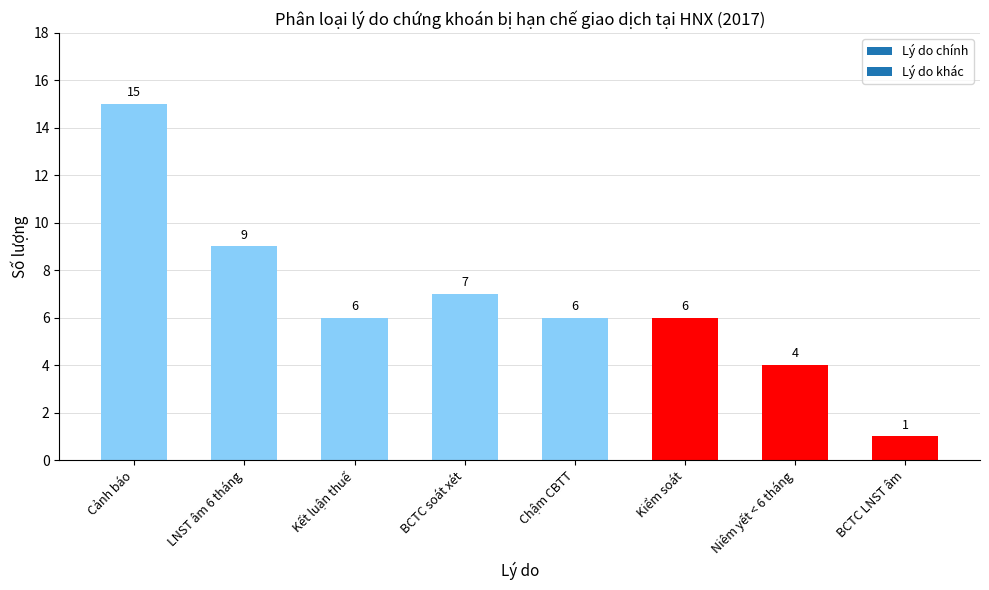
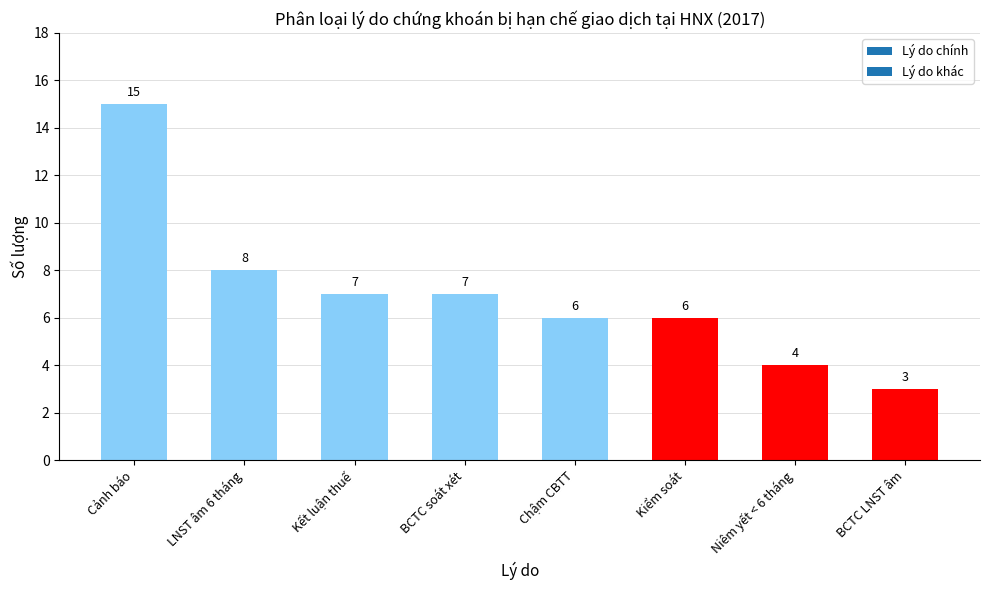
LNST âm 6 tháng: 9 -> 8
Kết luận thuế: 6 -> 7
BCTC LNST âm: 1 -> 3
